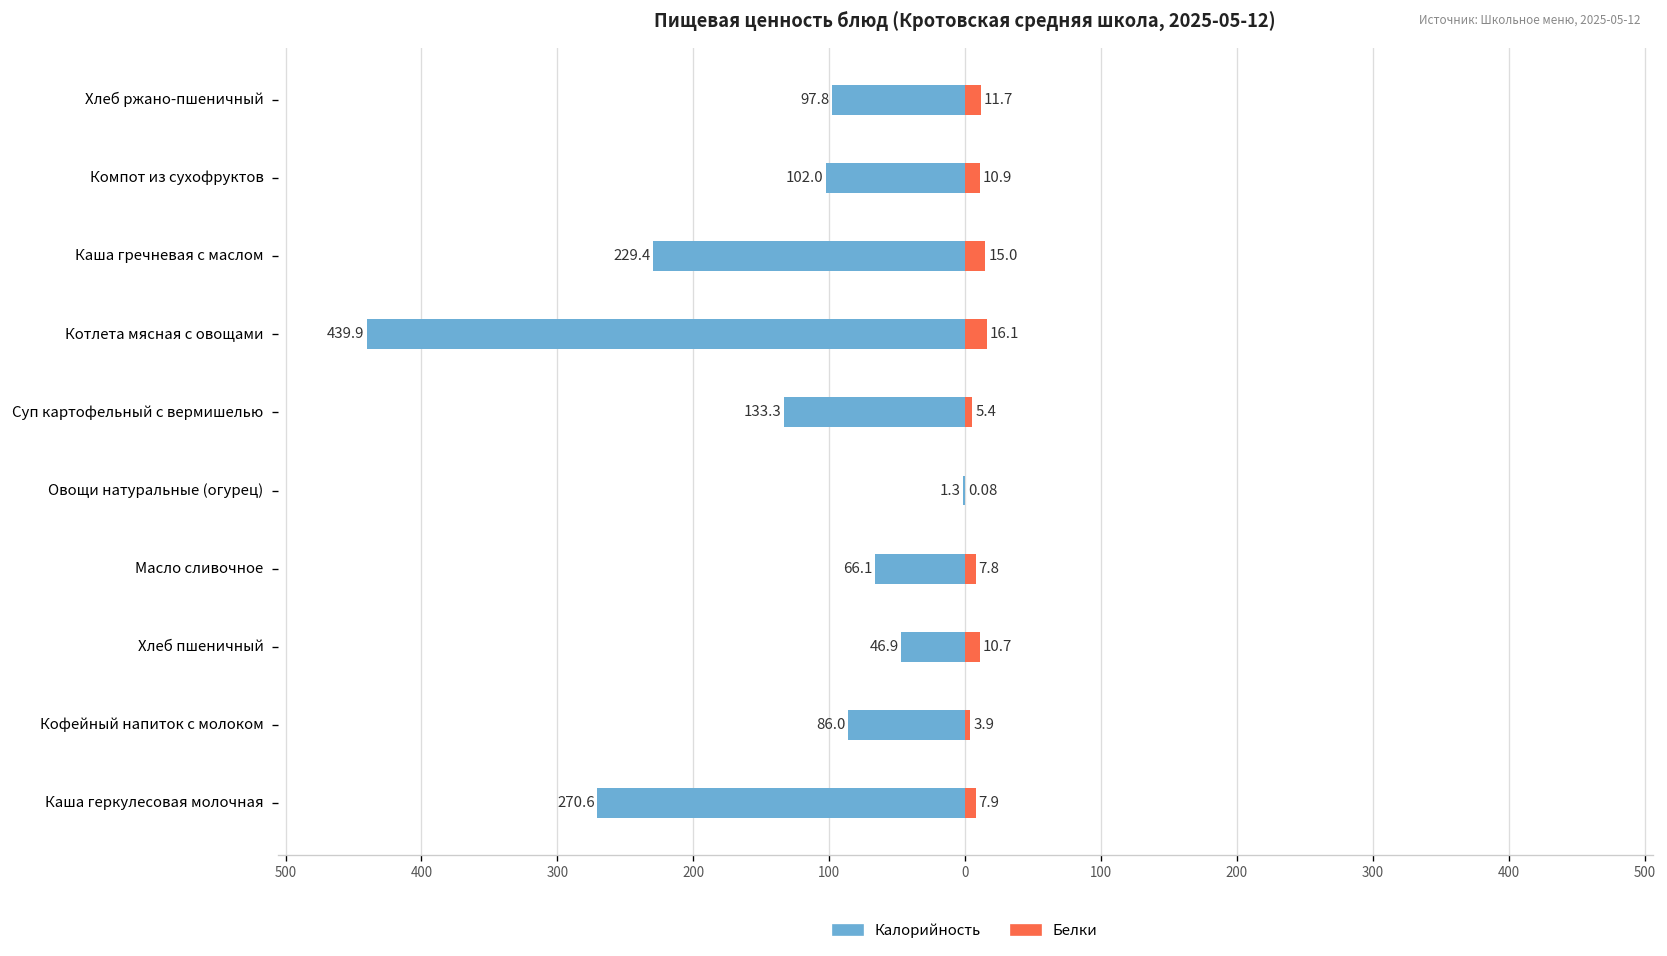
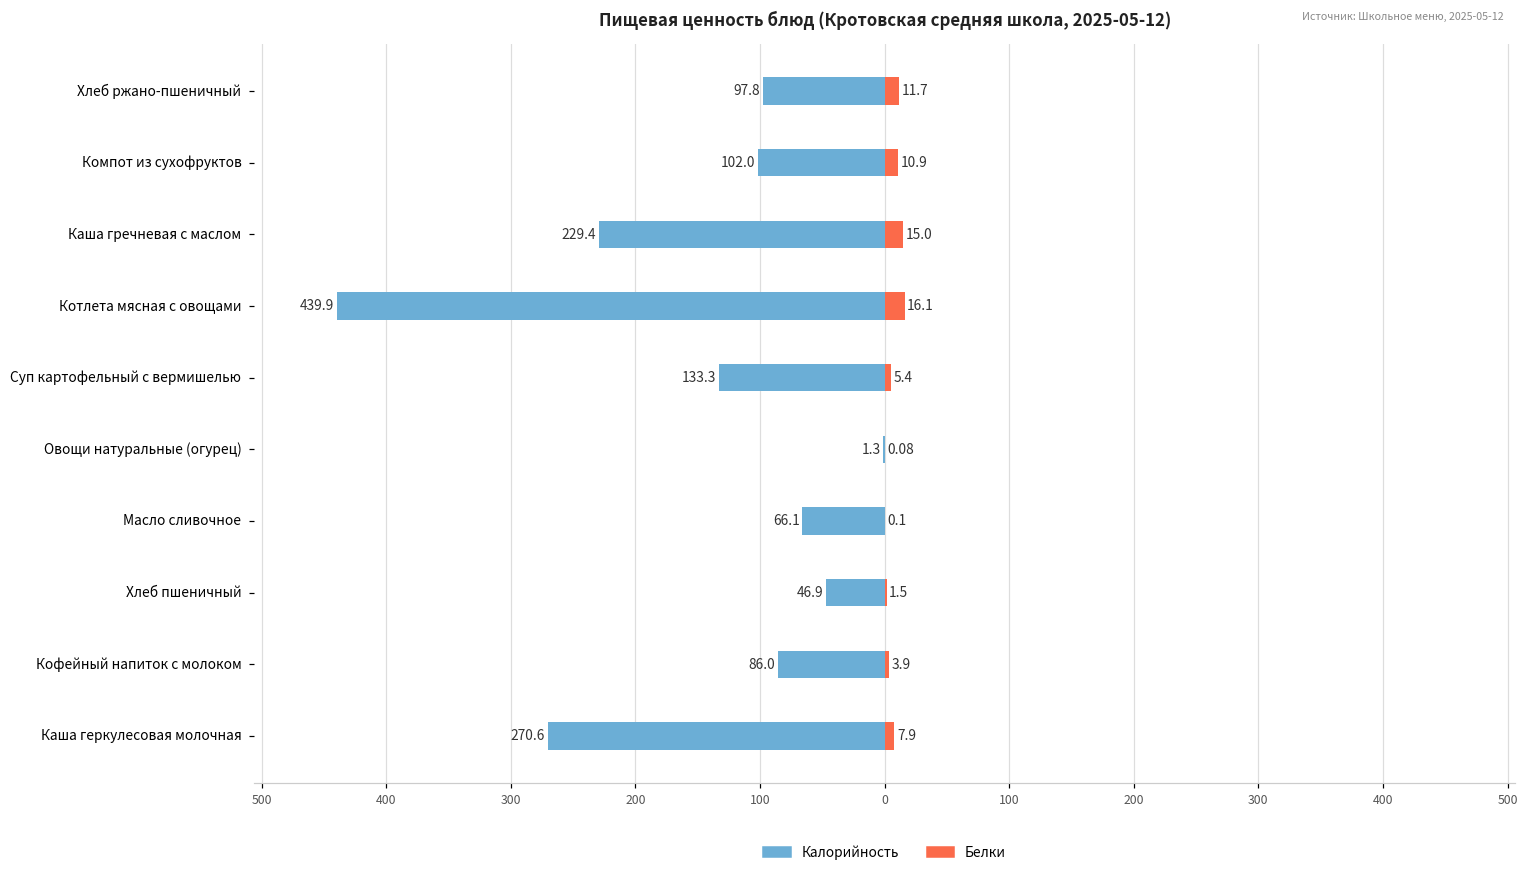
Белки, Масло сливочное: 7.8 -> 0.1
Белки, Хлеб пшеничный: 10.7 -> 1.5
